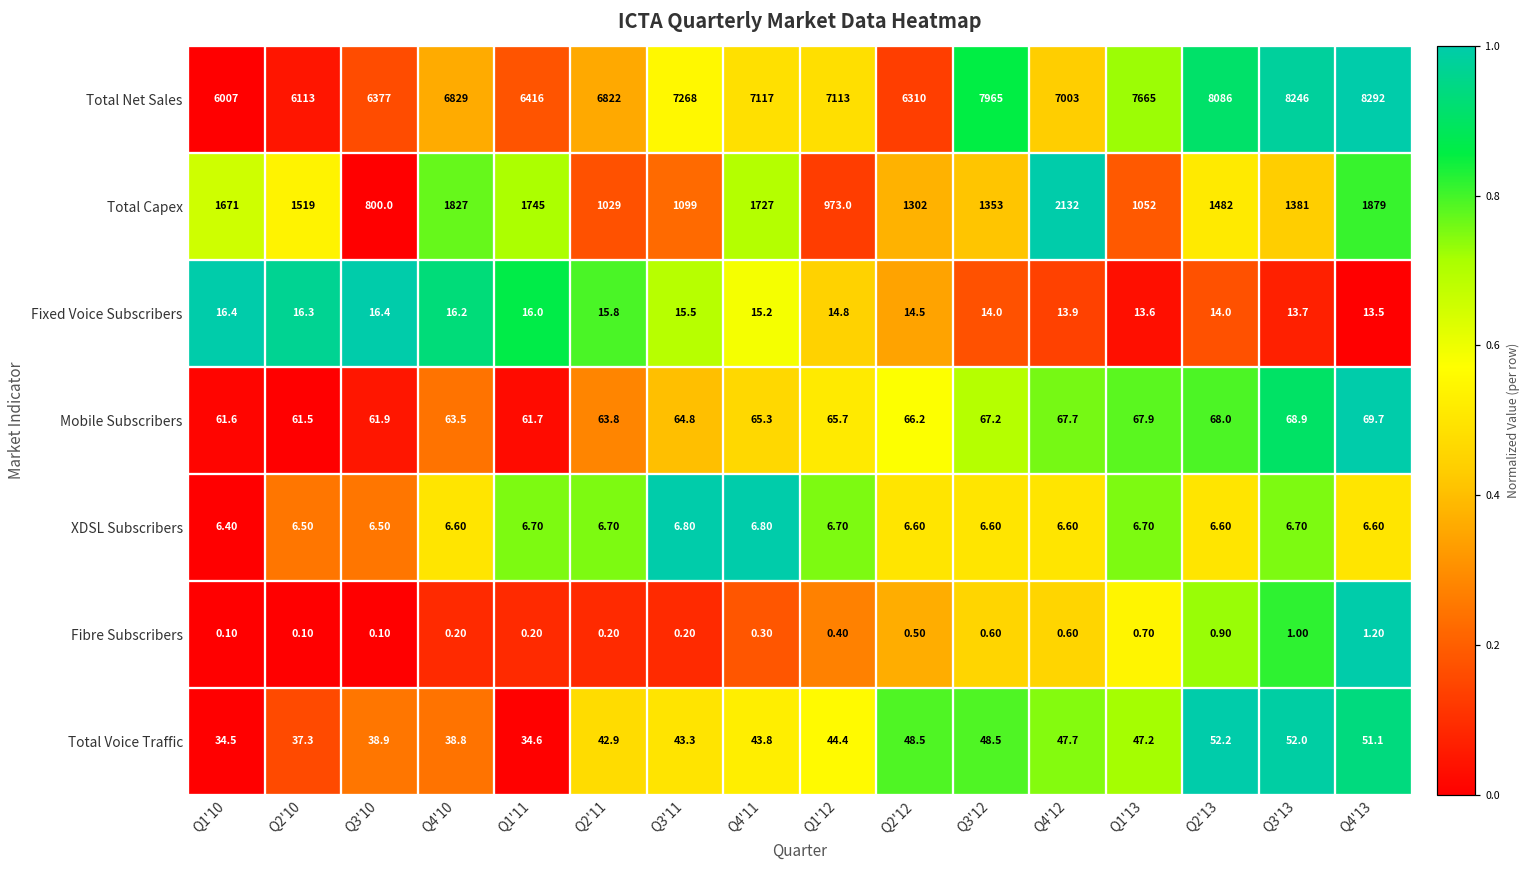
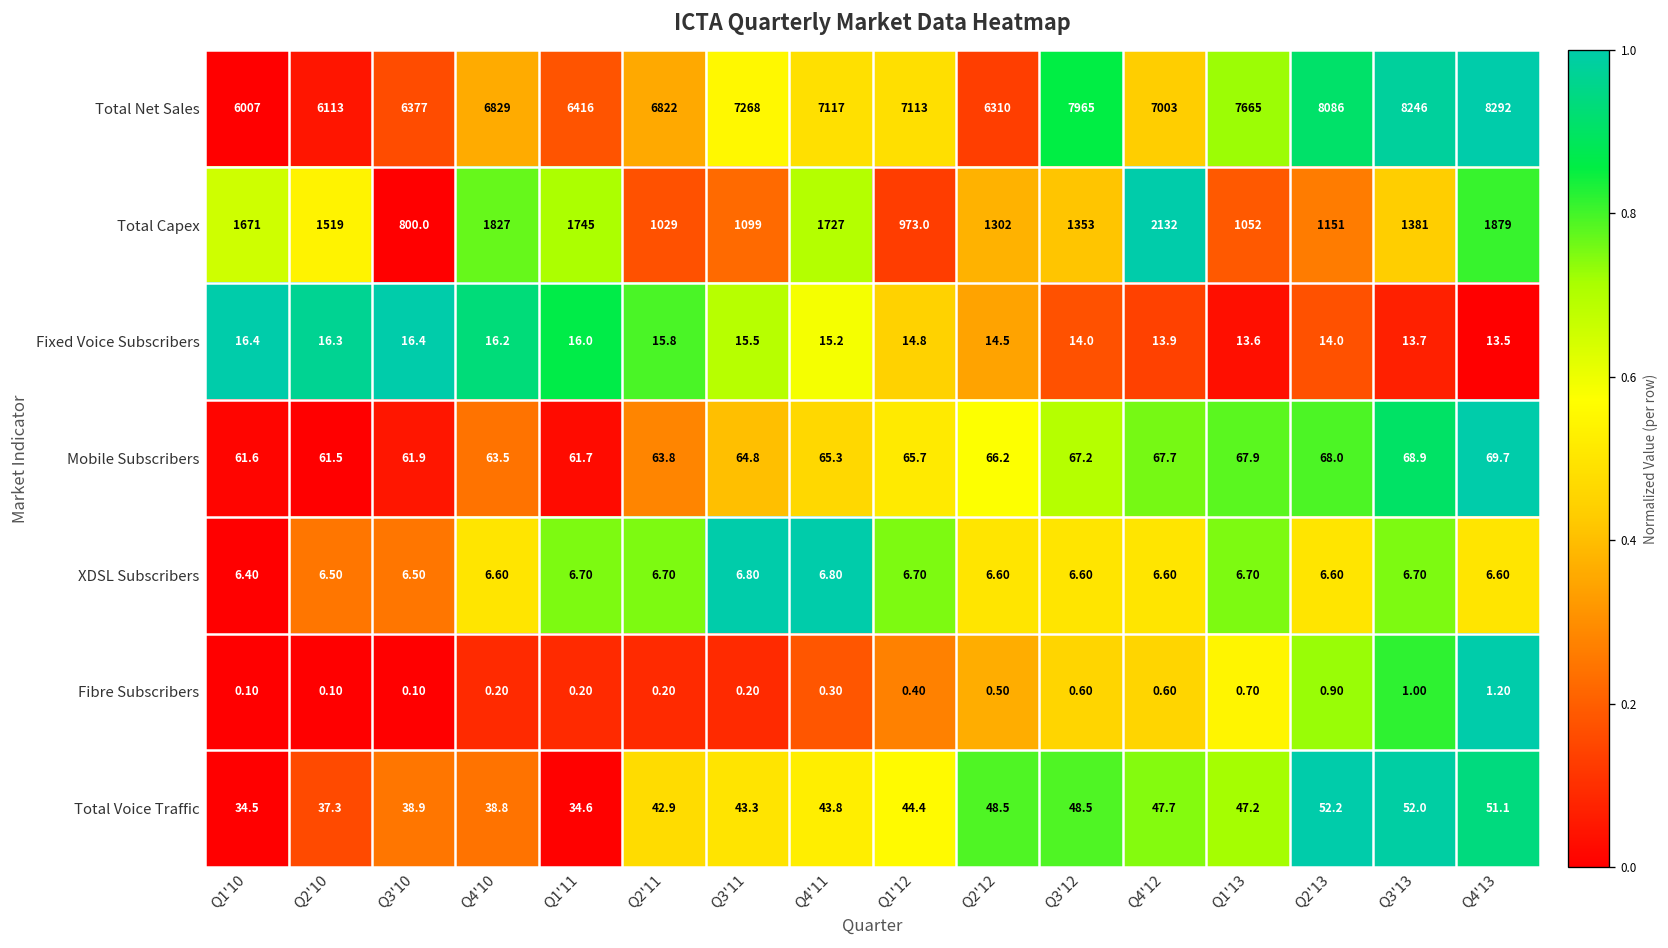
Total Capex, Q2'13: 1482 -> 1151
